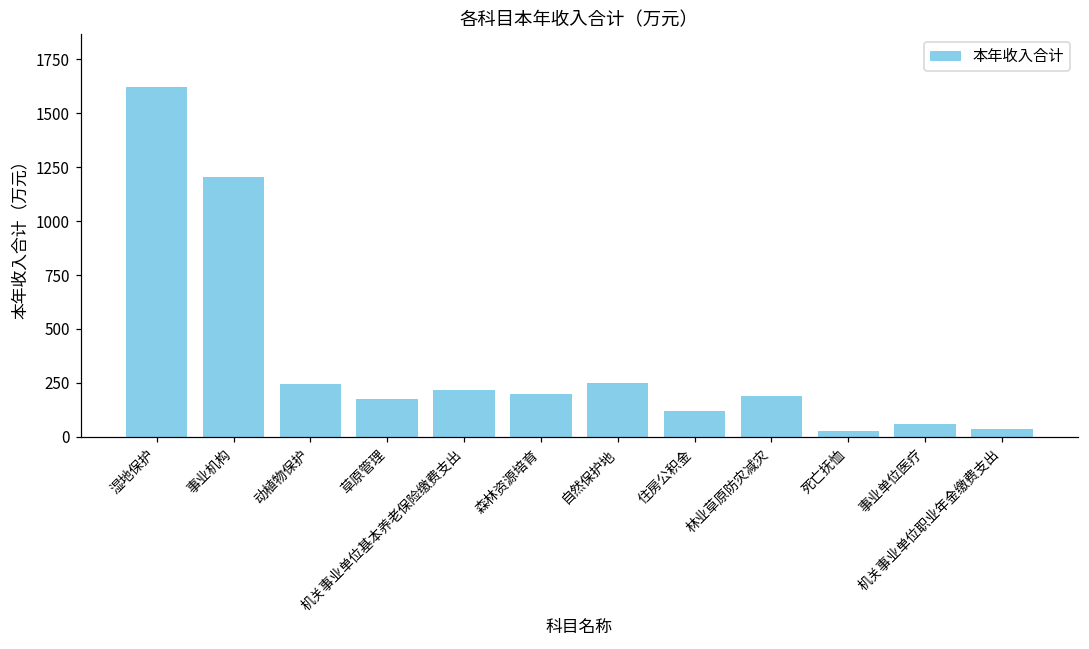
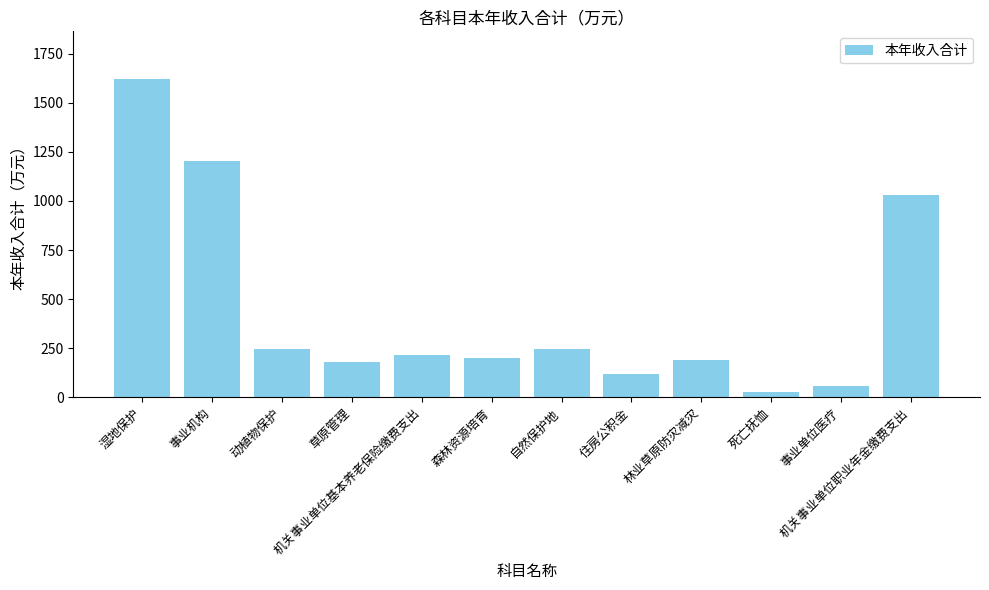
机关事业单位职业年金缴费支出: 40 -> 1030
